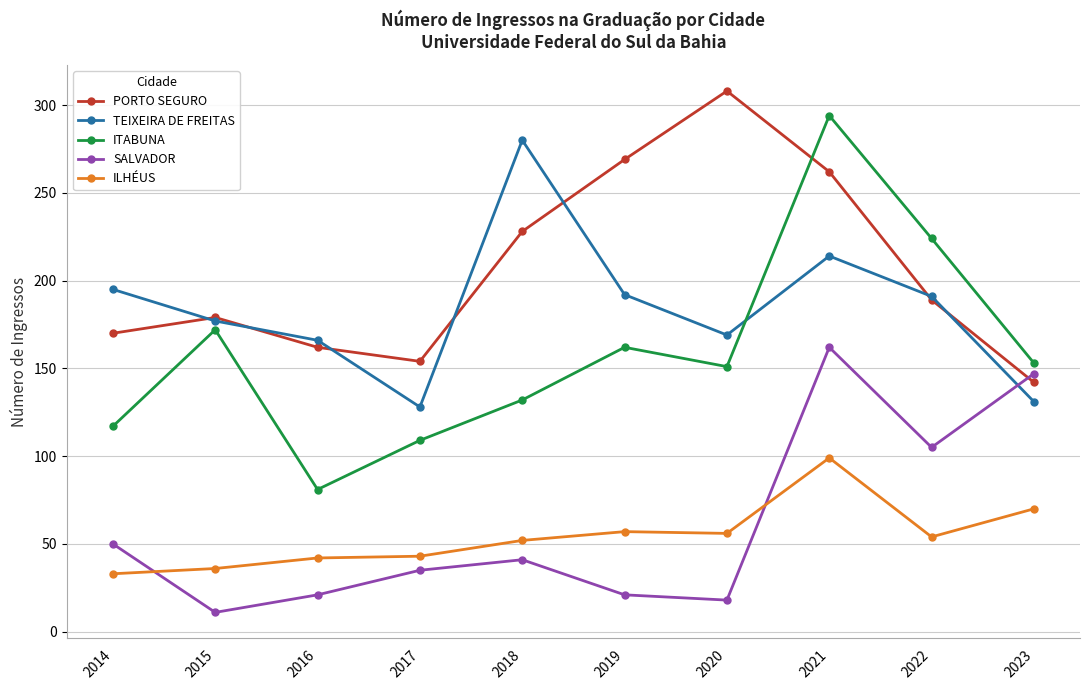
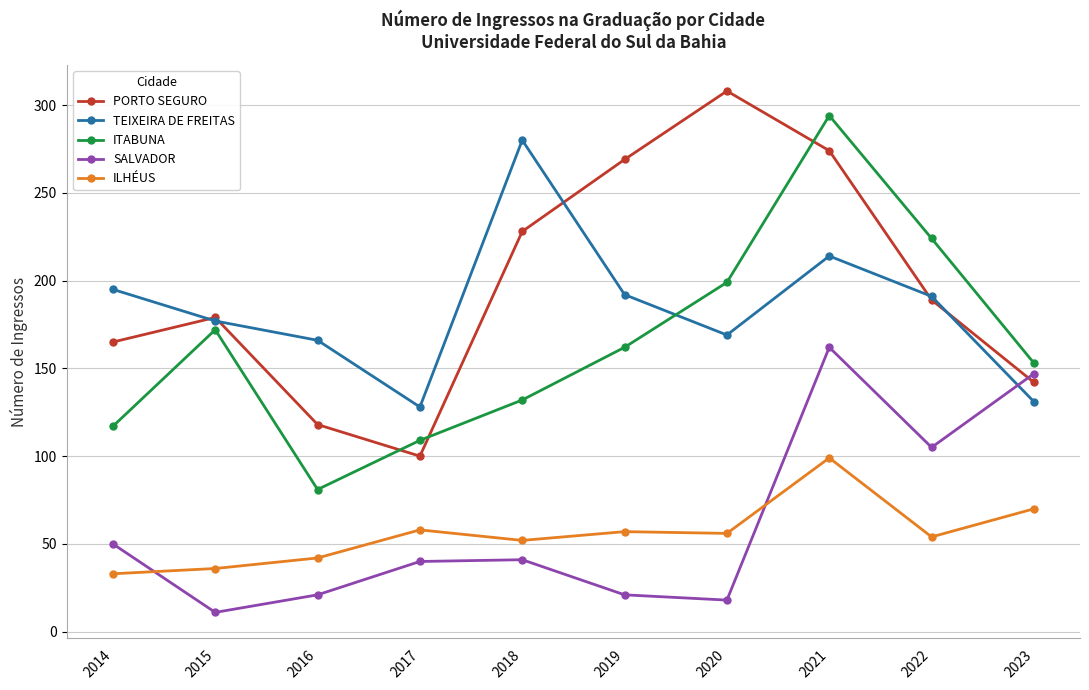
PORTO SEGURO, 2014: 170 -> 165
PORTO SEGURO, 2016: 162 -> 118
PORTO SEGURO, 2017: 154 -> 100
SALVADOR, 2017: 35 -> 40
ILHÉUS, 2017: 43 -> 58
ITABUNA, 2020: 151 -> 199
PORTO SEGURO, 2021: 262 -> 274
